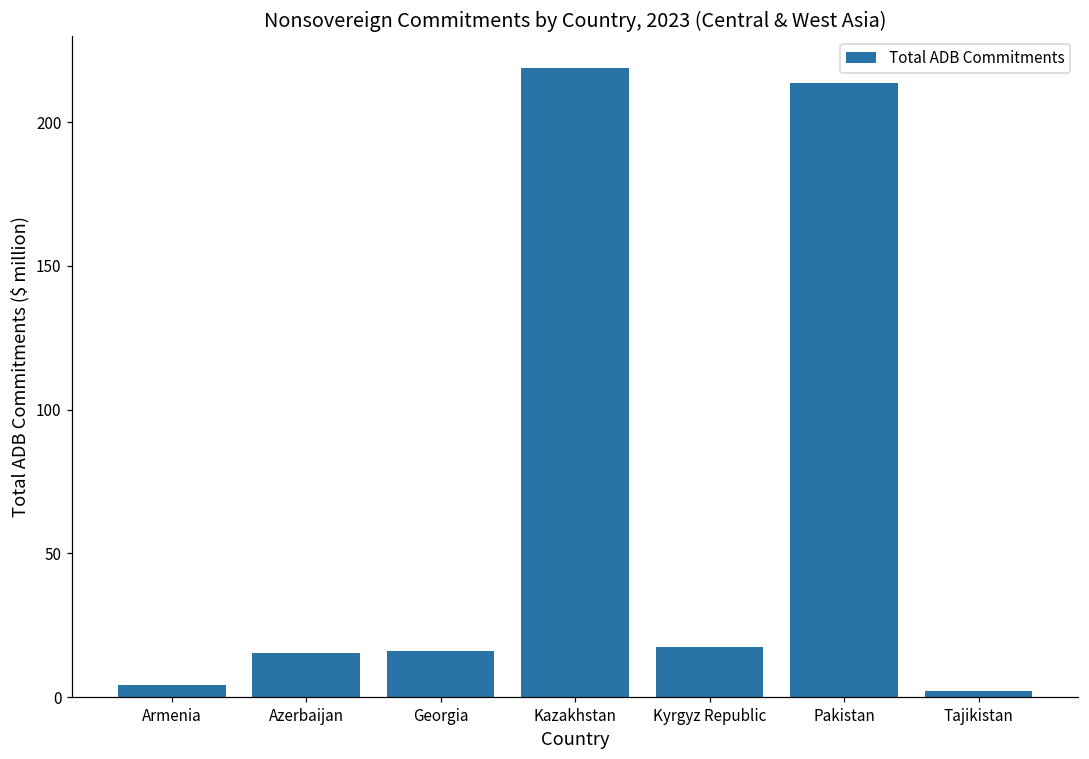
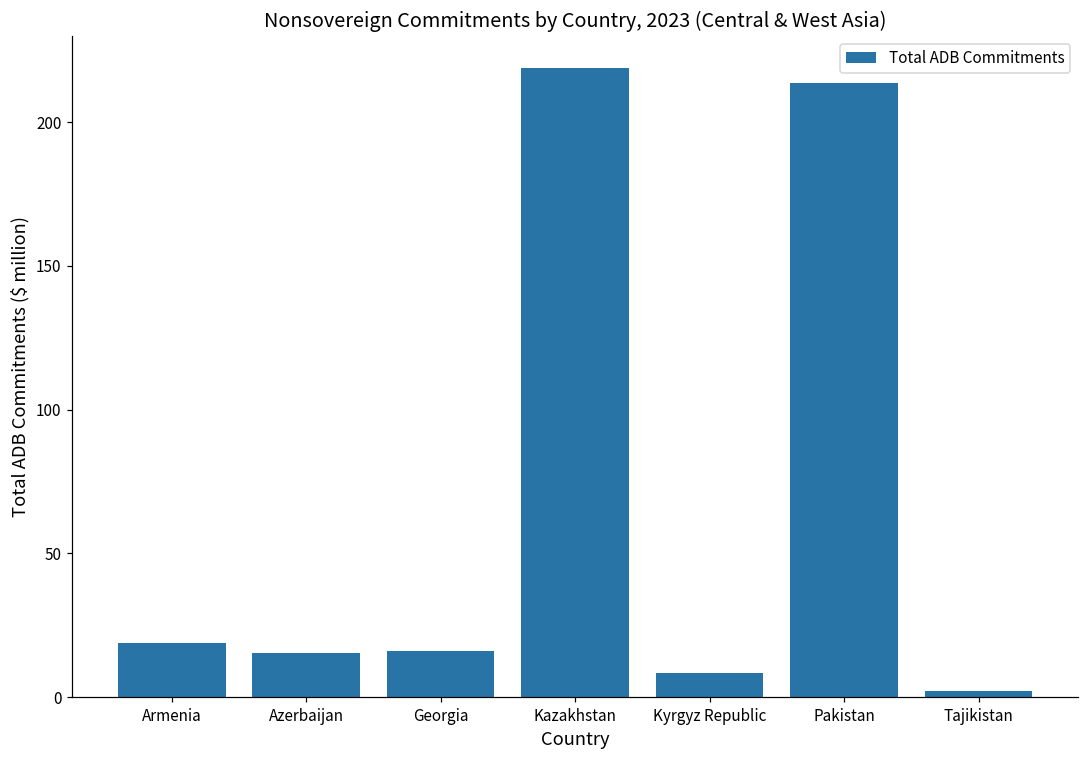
Armenia: 4 -> 19
Kyrgyz Republic: 17 -> 8
